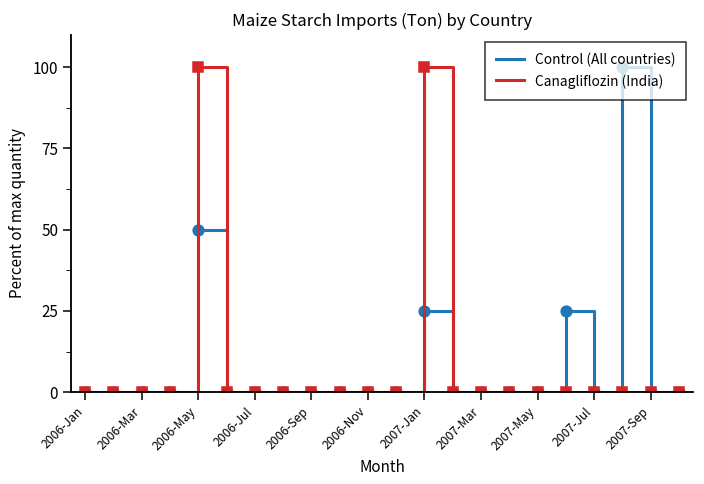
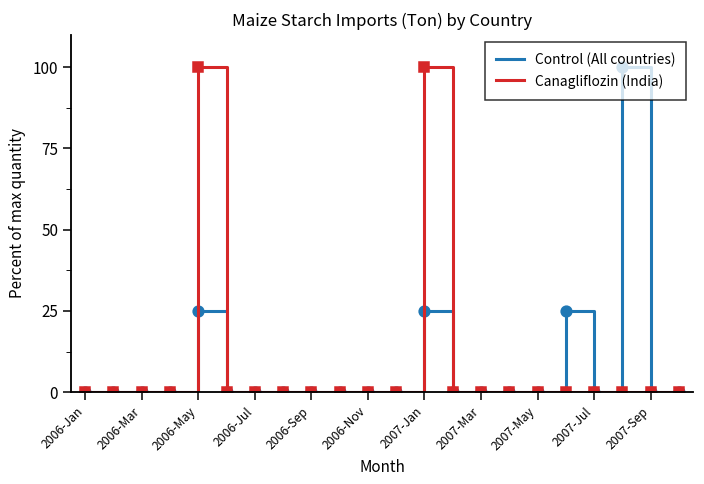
Control (All countries), 2006-May: 50 -> 25
